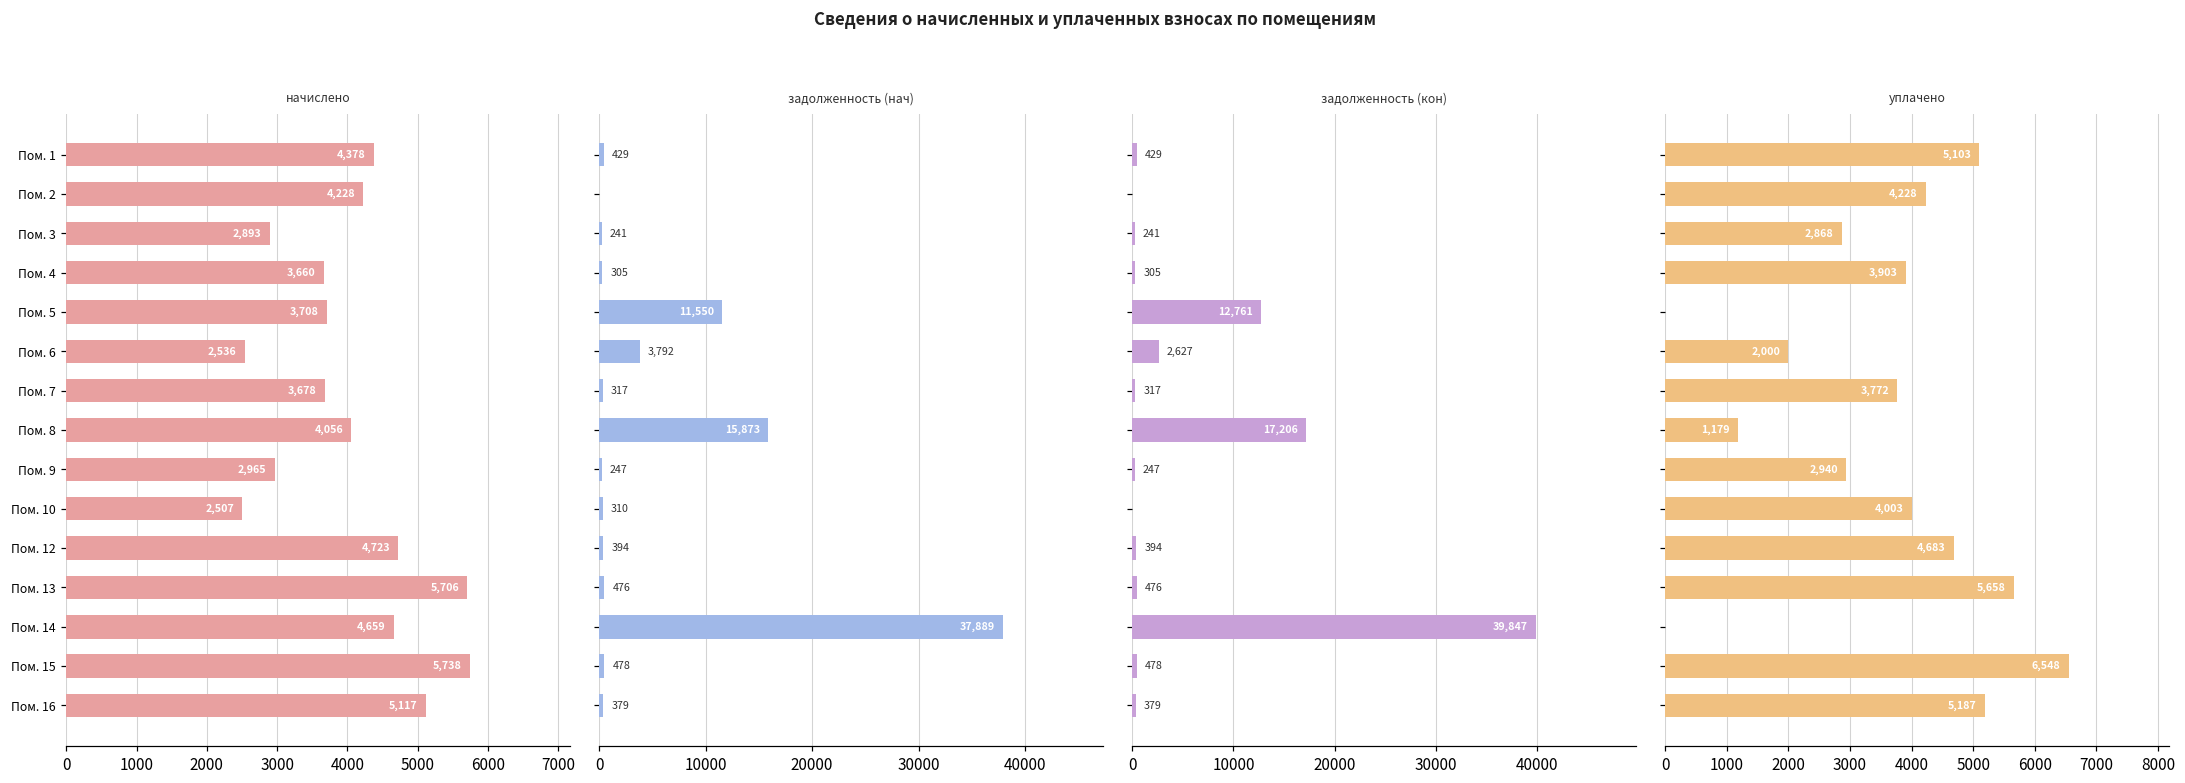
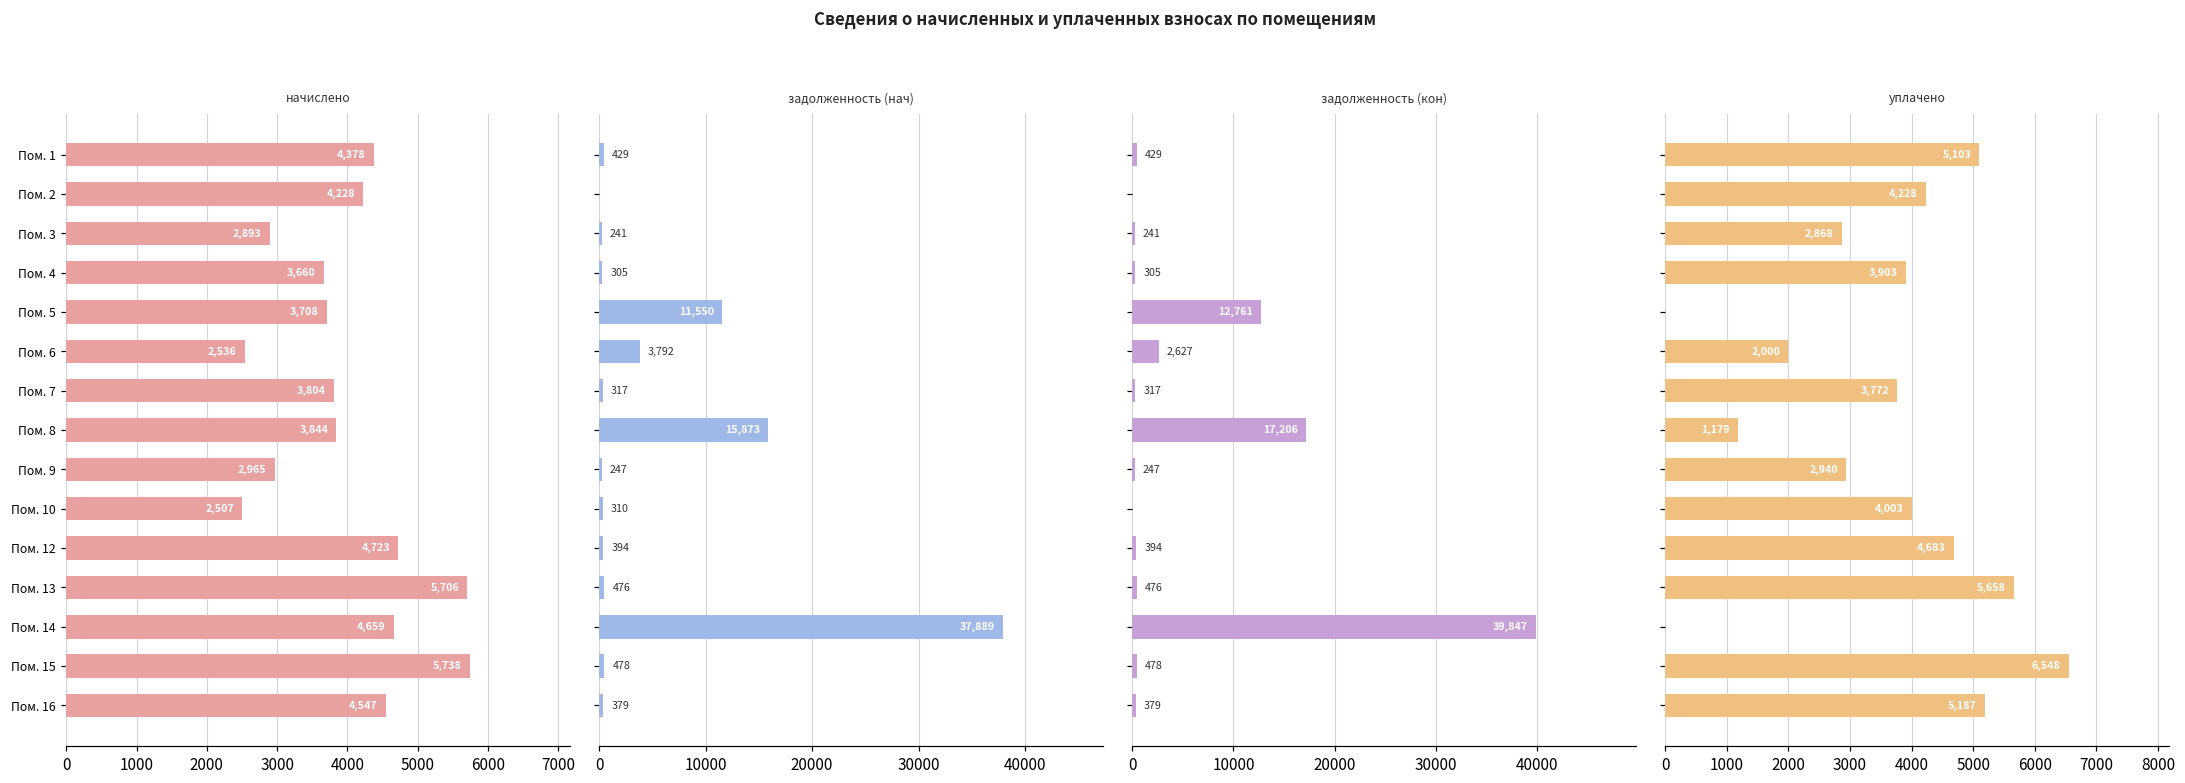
начислено, Пом. 7: 3,678 -> 3,804
начислено, Пом. 8: 4,056 -> 3,844
начислено, Пом. 16: 5,117 -> 4,547
